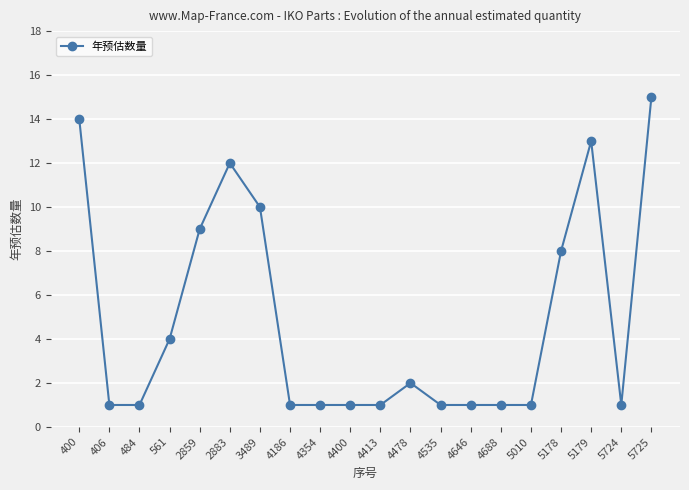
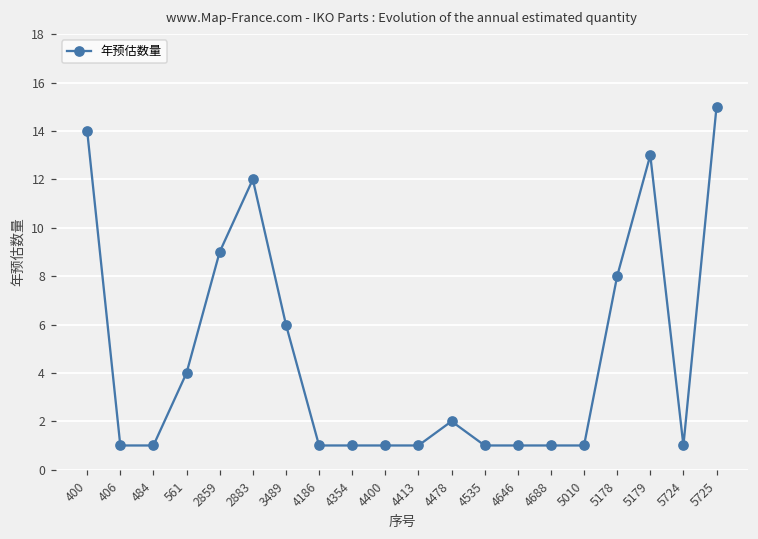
3489: 10 -> 6
